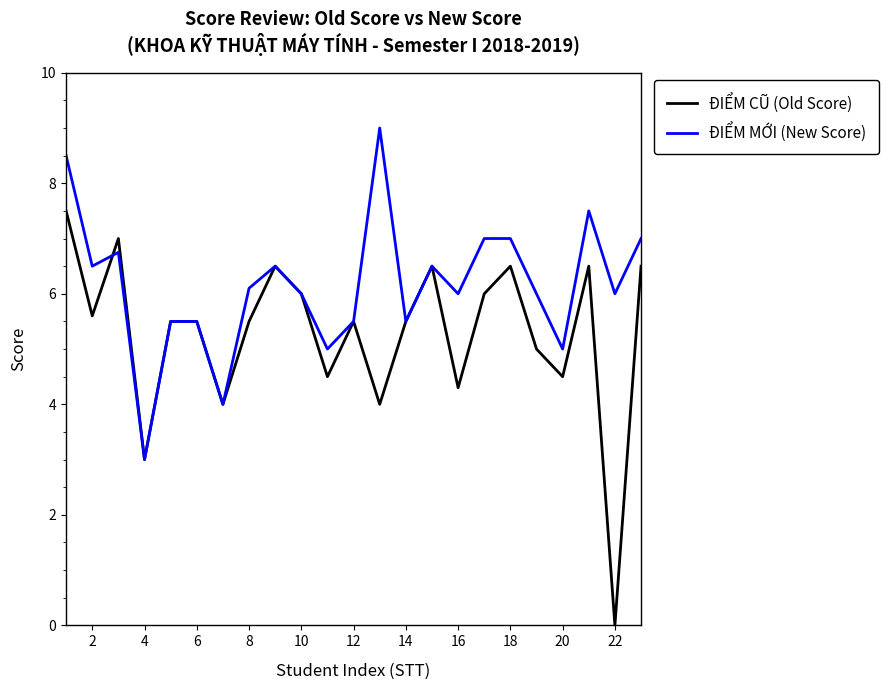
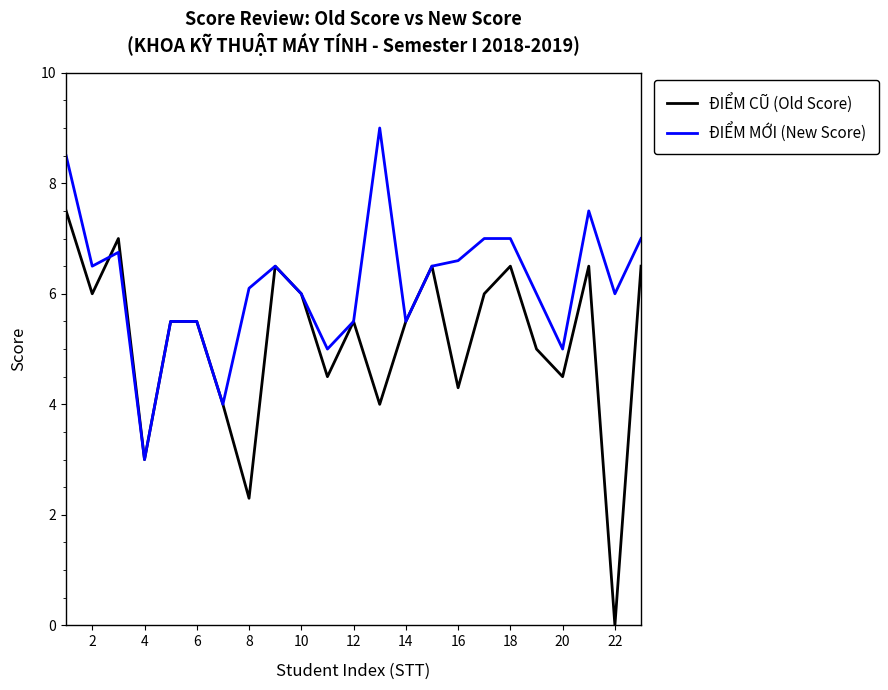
ĐIỂM CŨ (Old Score), 2: 5.6 -> 6.0
ĐIỂM CŨ (Old Score), 8: 5.5 -> 2.3
ĐIỂM MỚI (New Score), 16: 6.0 -> 6.6
